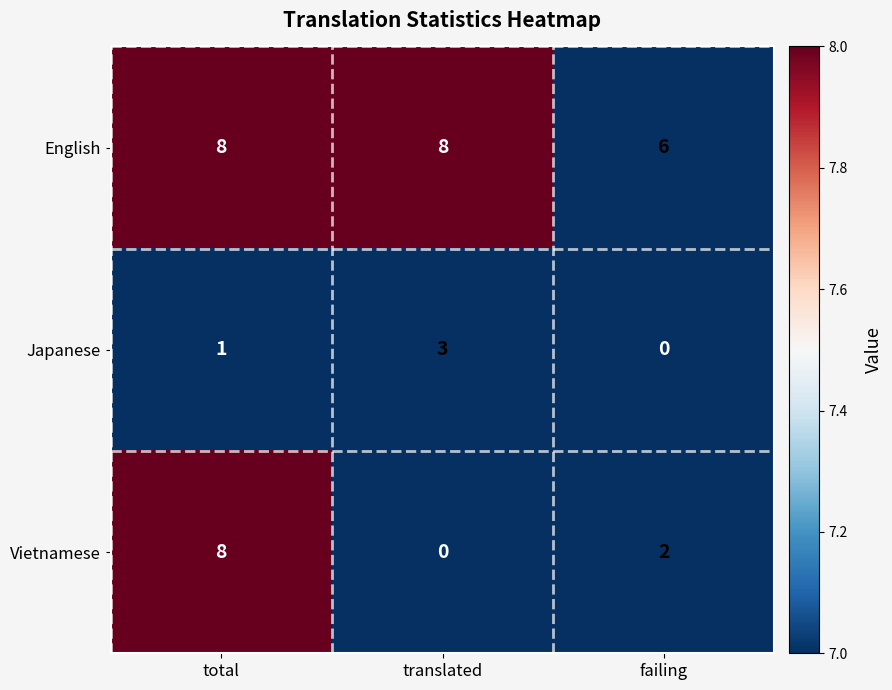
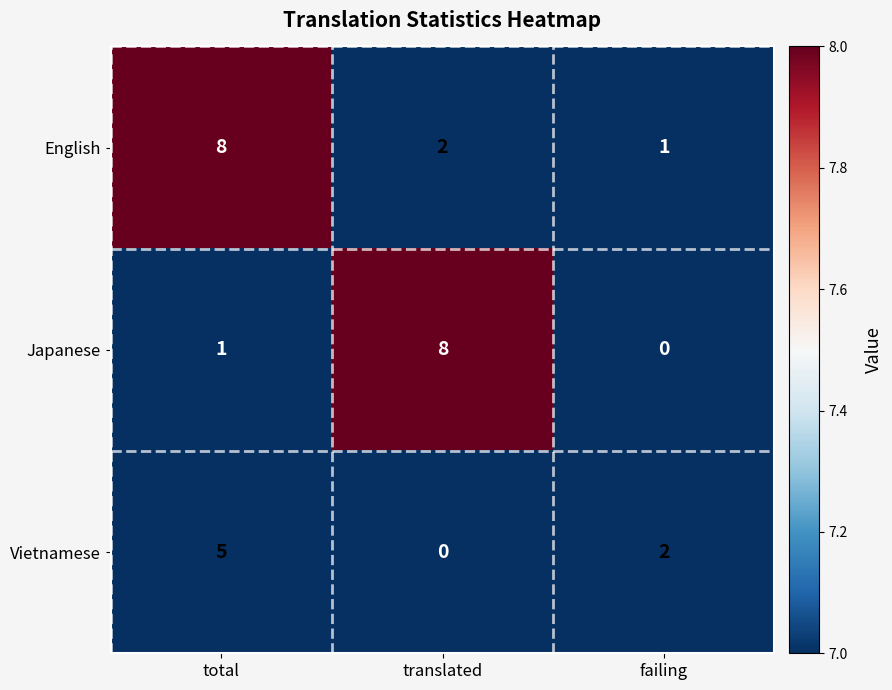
English, translated: 8 -> 2
English, failing: 6 -> 1
Japanese, translated: 3 -> 8
Vietnamese, total: 8 -> 5
